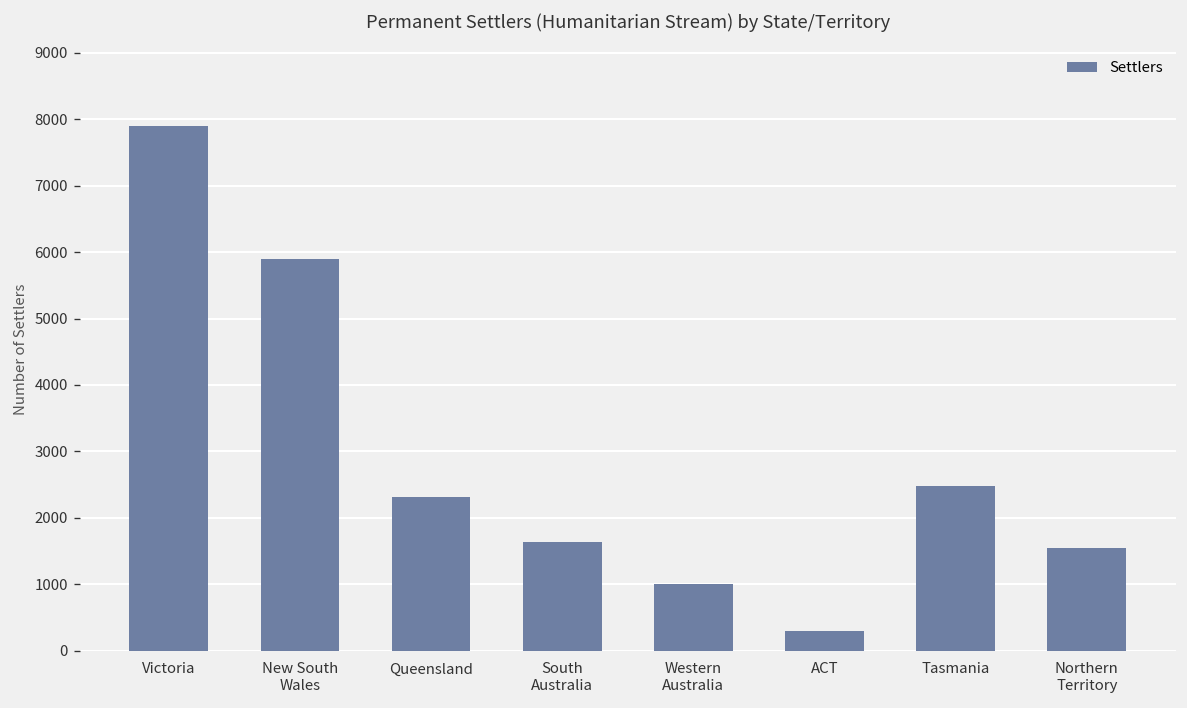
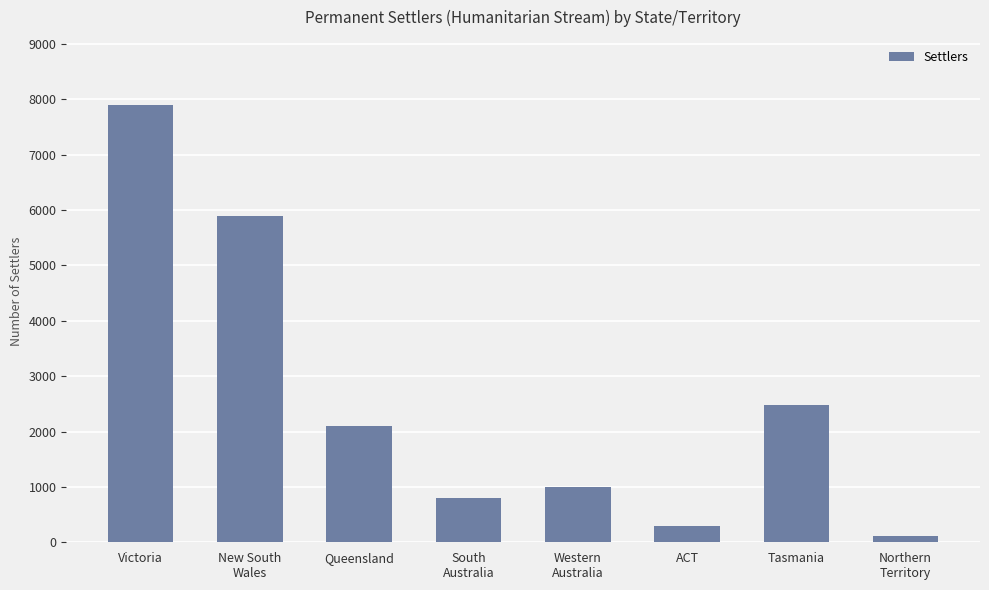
Queensland: 2300 -> 2100
South Australia: 1600 -> 800
Northern Territory: 1500 -> 100
